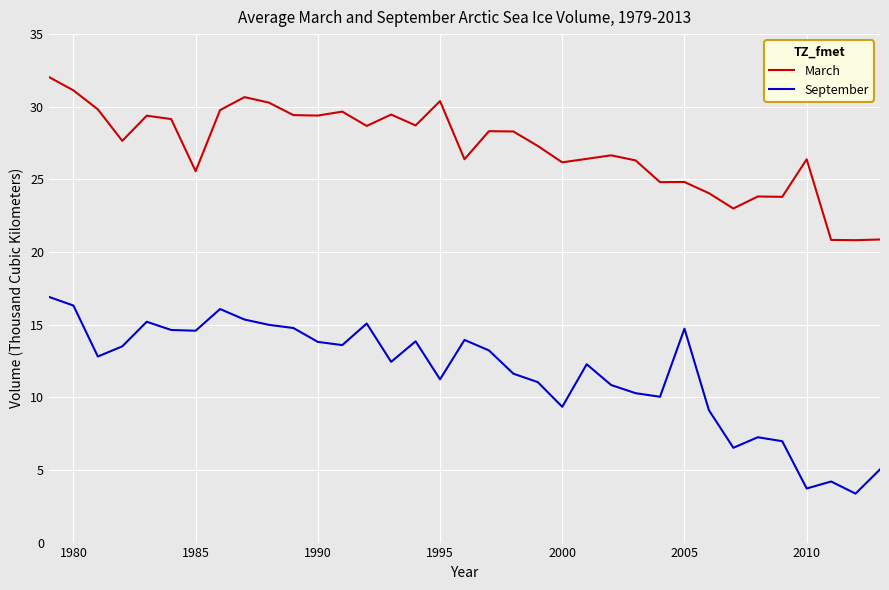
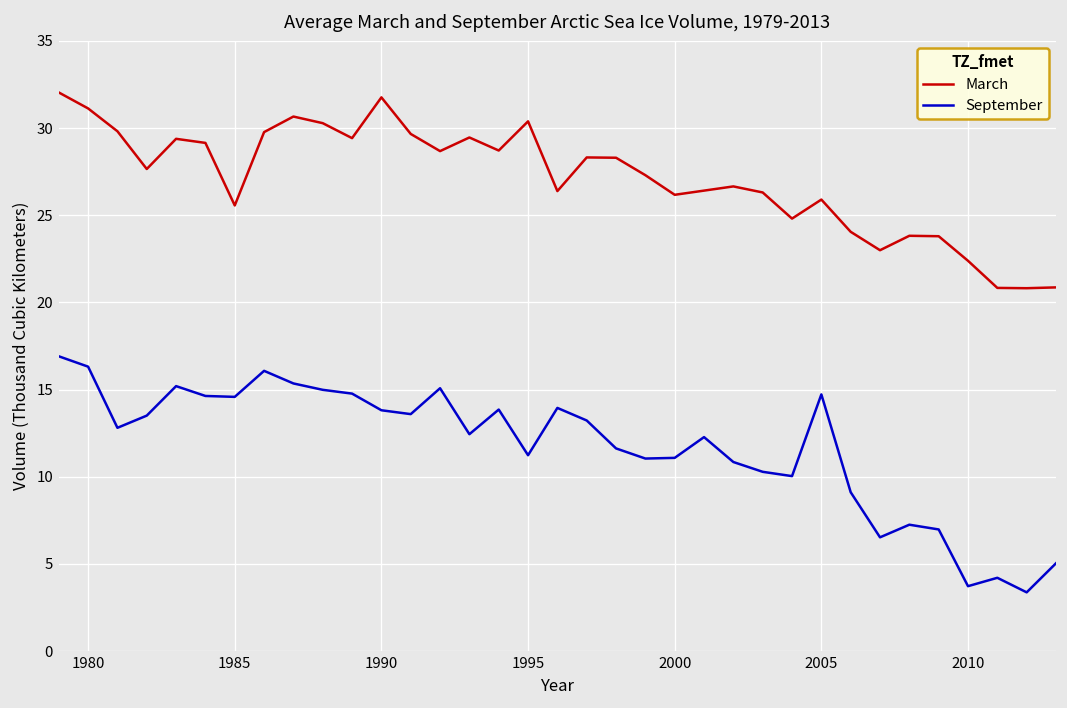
March, 1990: 29.4 -> 31.8
September, 2000: 9.3 -> 11.1
March, 2005: 24.8 -> 25.9
March, 2010: 26.4 -> 22.4
